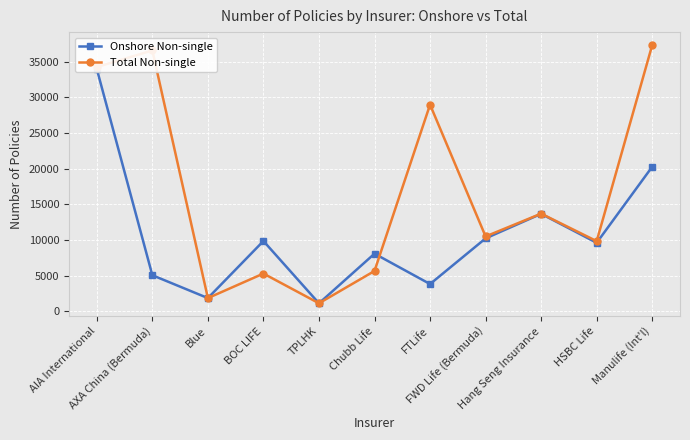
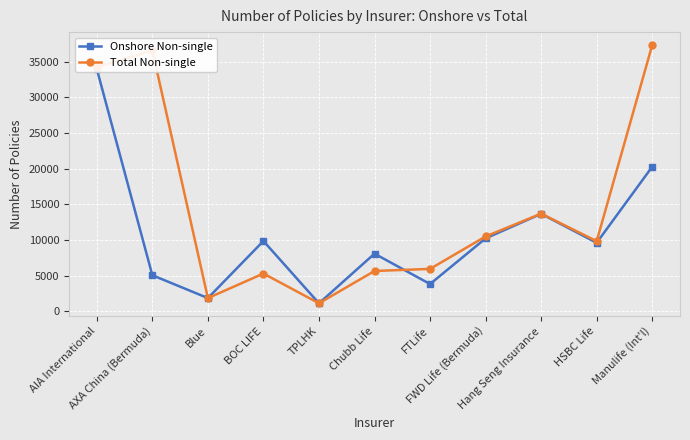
Total Non-single, FTLife: 29000 -> 6000
